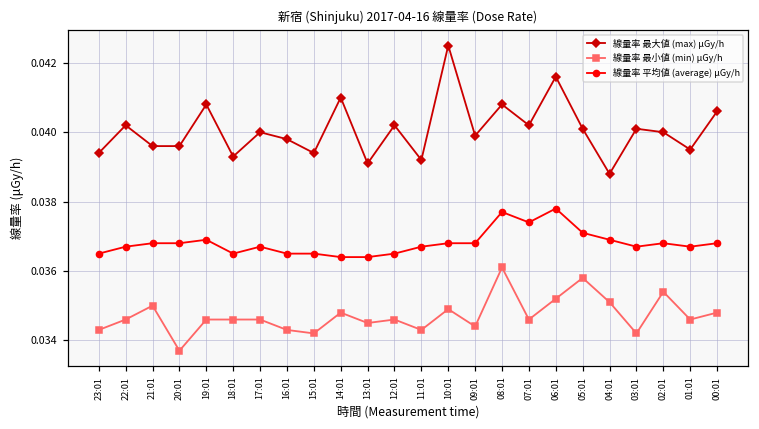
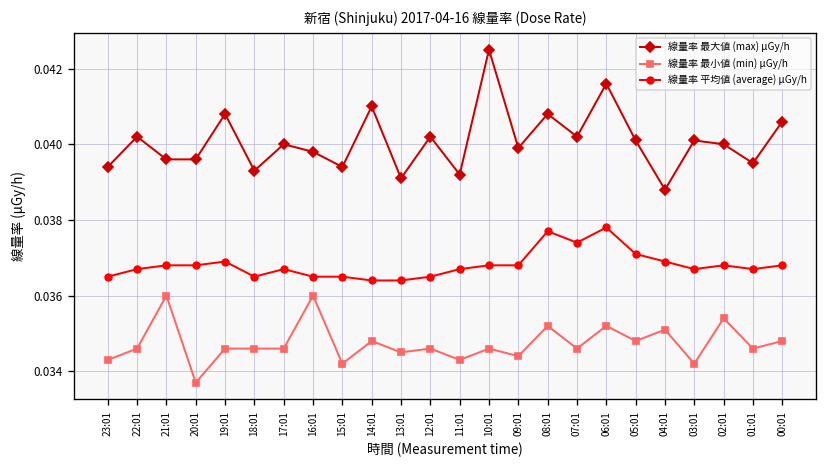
線量率 最小値 (min) μGy/h, 21:01: 0.035 -> 0.036
線量率 最小値 (min) μGy/h, 16:01: 0.0343 -> 0.0360
線量率 最小値 (min) μGy/h, 10:01: 0.0349 -> 0.0346
線量率 最小値 (min) μGy/h, 08:01: 0.0361 -> 0.0352
線量率 最小値 (min) μGy/h, 05:01: 0.0358 -> 0.0348
